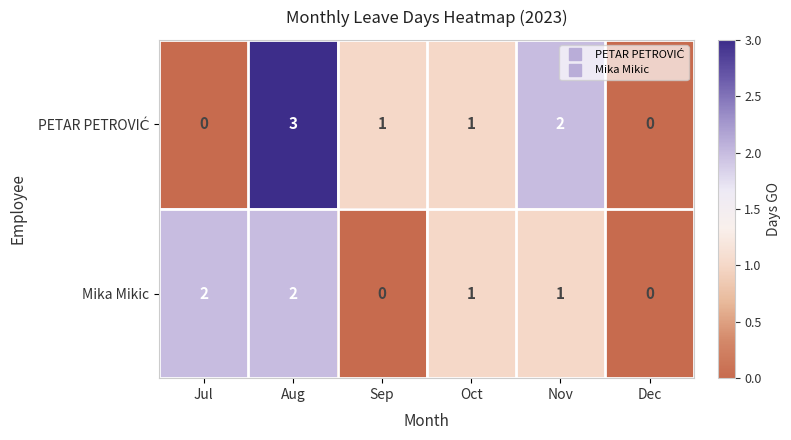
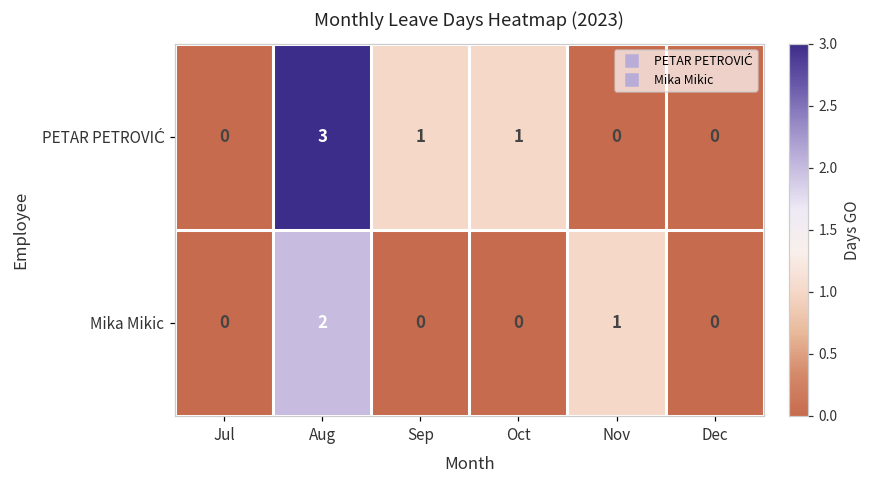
PETAR PETROVIĆ, Nov: 2 -> 0
Mika Mikic, Jul: 2 -> 0
Mika Mikic, Oct: 1 -> 0
